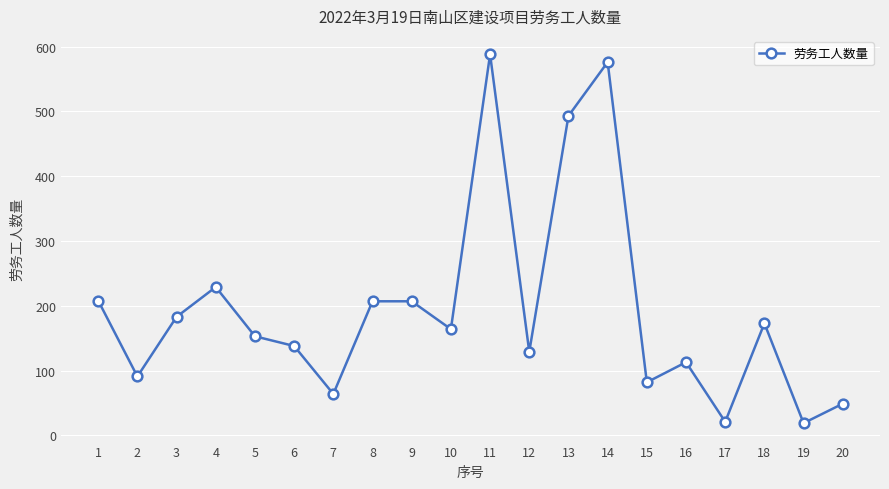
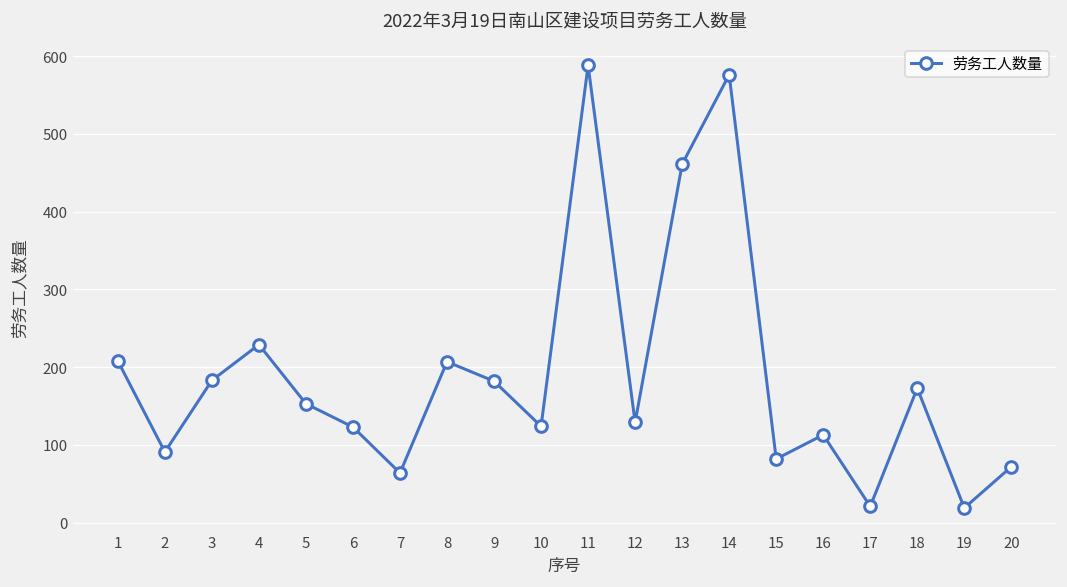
6: 140 -> 120
9: 210 -> 180
10: 160 -> 120
13: 490 -> 460
20: 50 -> 70
